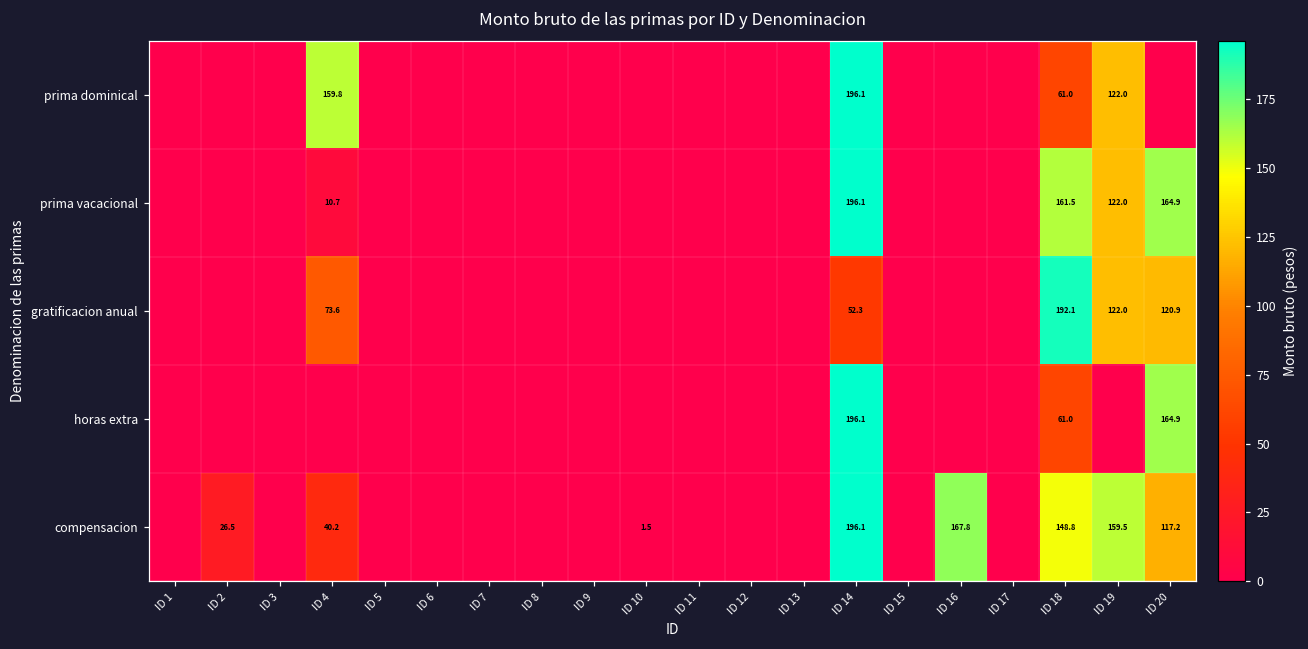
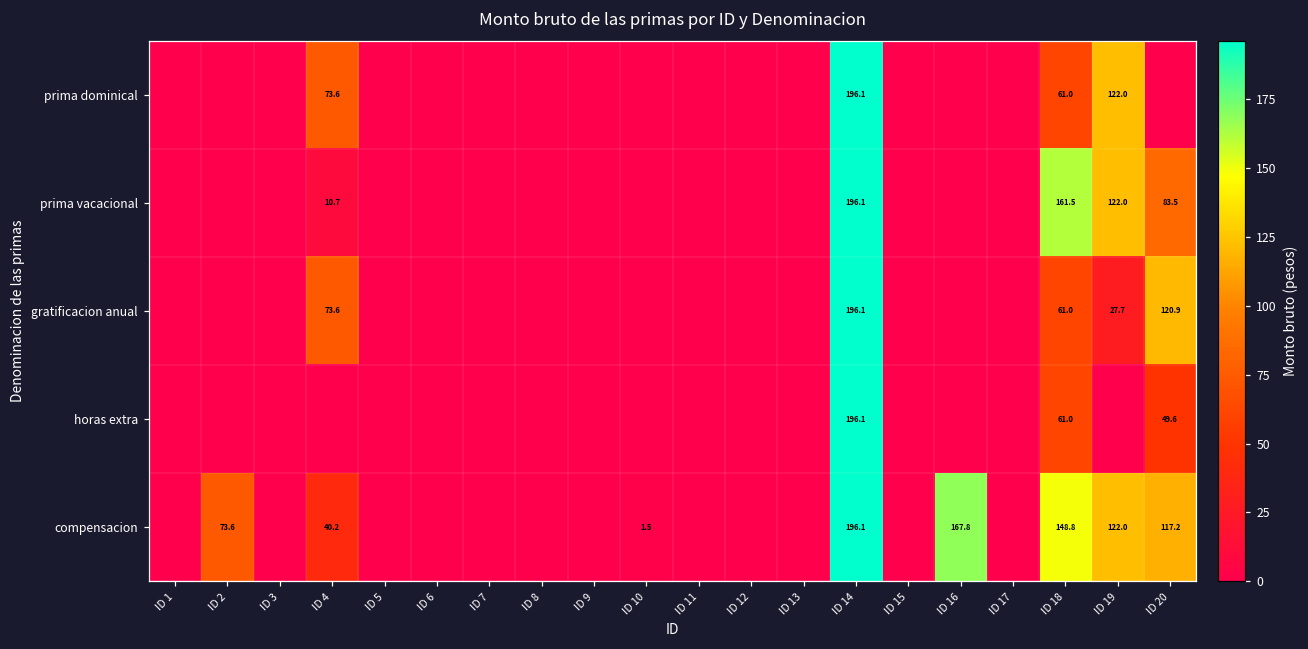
prima dominical, ID 4: 159.8 -> 73.6
prima vacacional, ID 20: 164.9 -> 83.5
gratificacion anual, ID 14: 52.3 -> 196.1
gratificacion anual, ID 18: 192.1 -> 61.0
gratificacion anual, ID 19: 122.0 -> 27.7
horas extra, ID 20: 164.9 -> 49.6
compensacion, ID 2: 26.5 -> 73.6
compensacion, ID 19: 159.5 -> 122.0
